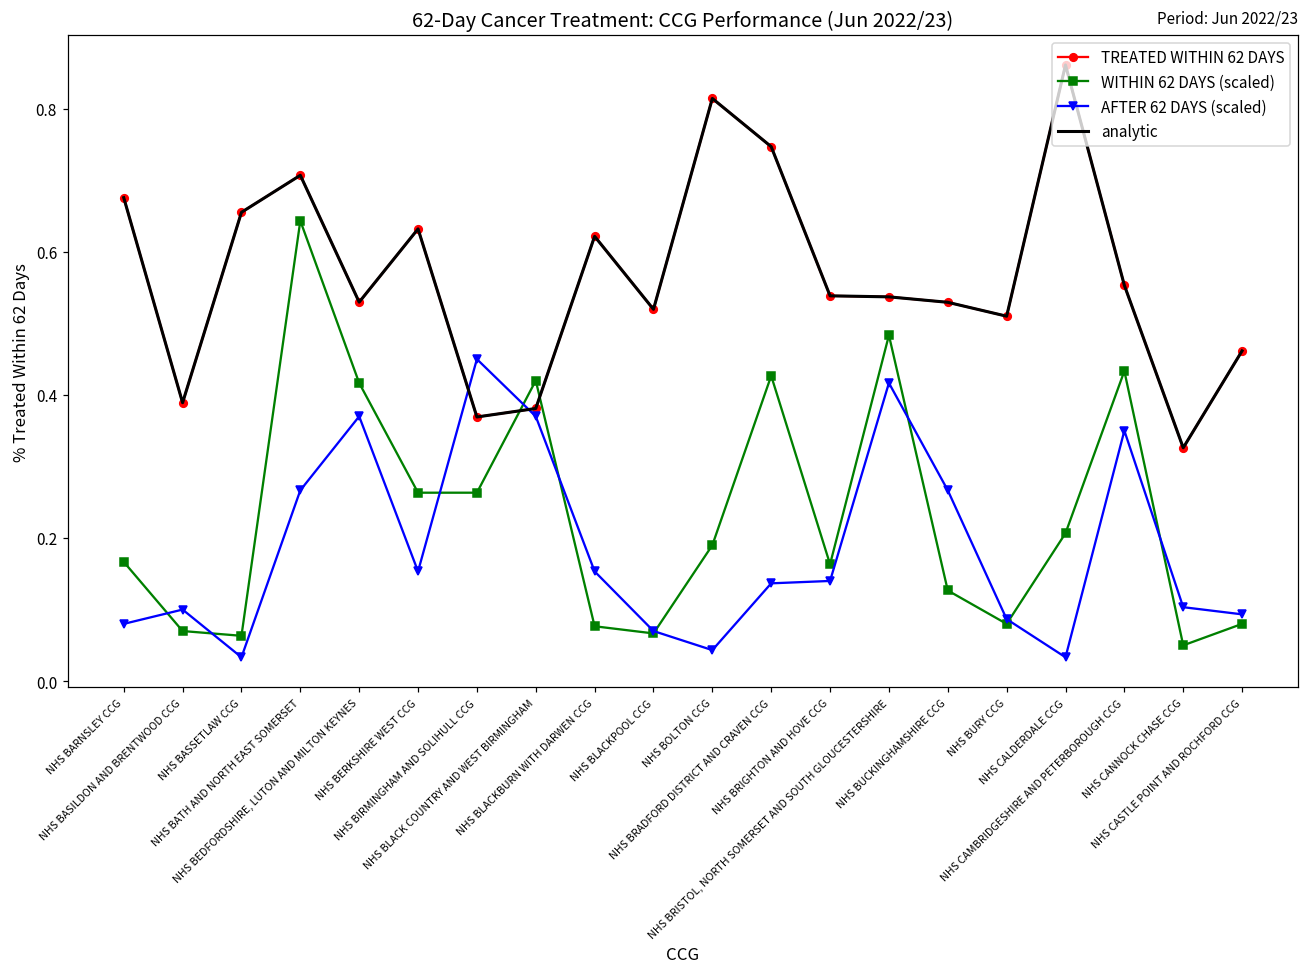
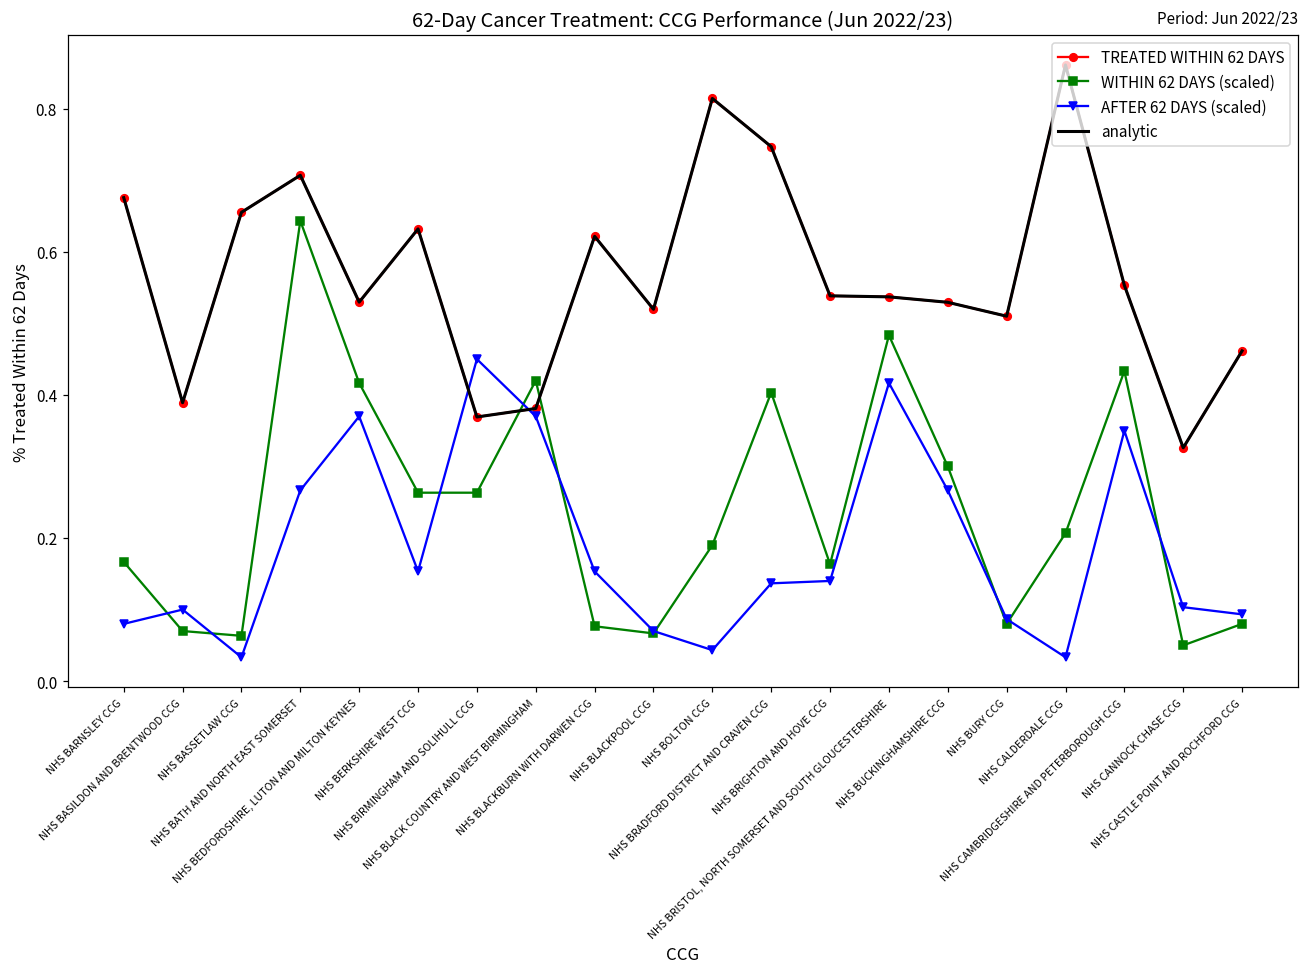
WITHIN 62 DAYS (scaled), NHS BRADFORD DISTRICT AND CRAVEN CCG: 0.43 -> 0.40
WITHIN 62 DAYS (scaled), NHS BUCKINGHAMSHIRE CCG: 0.13 -> 0.30
